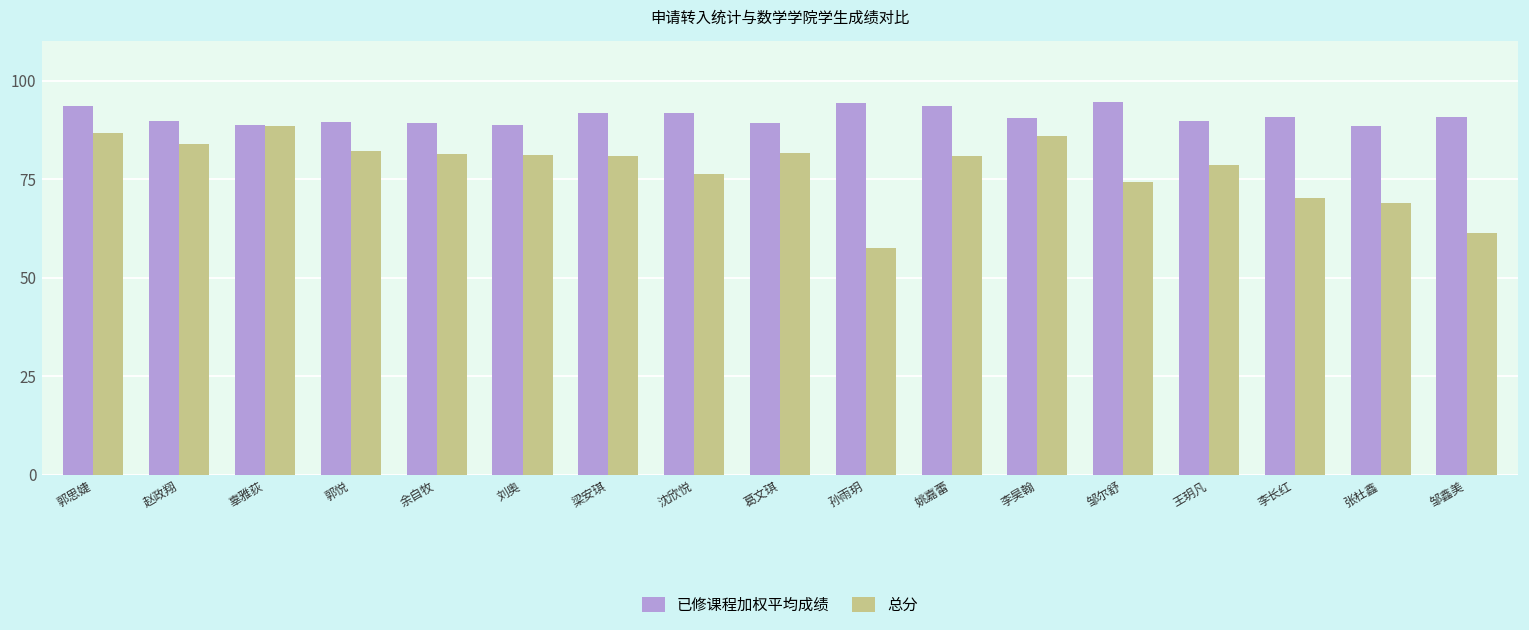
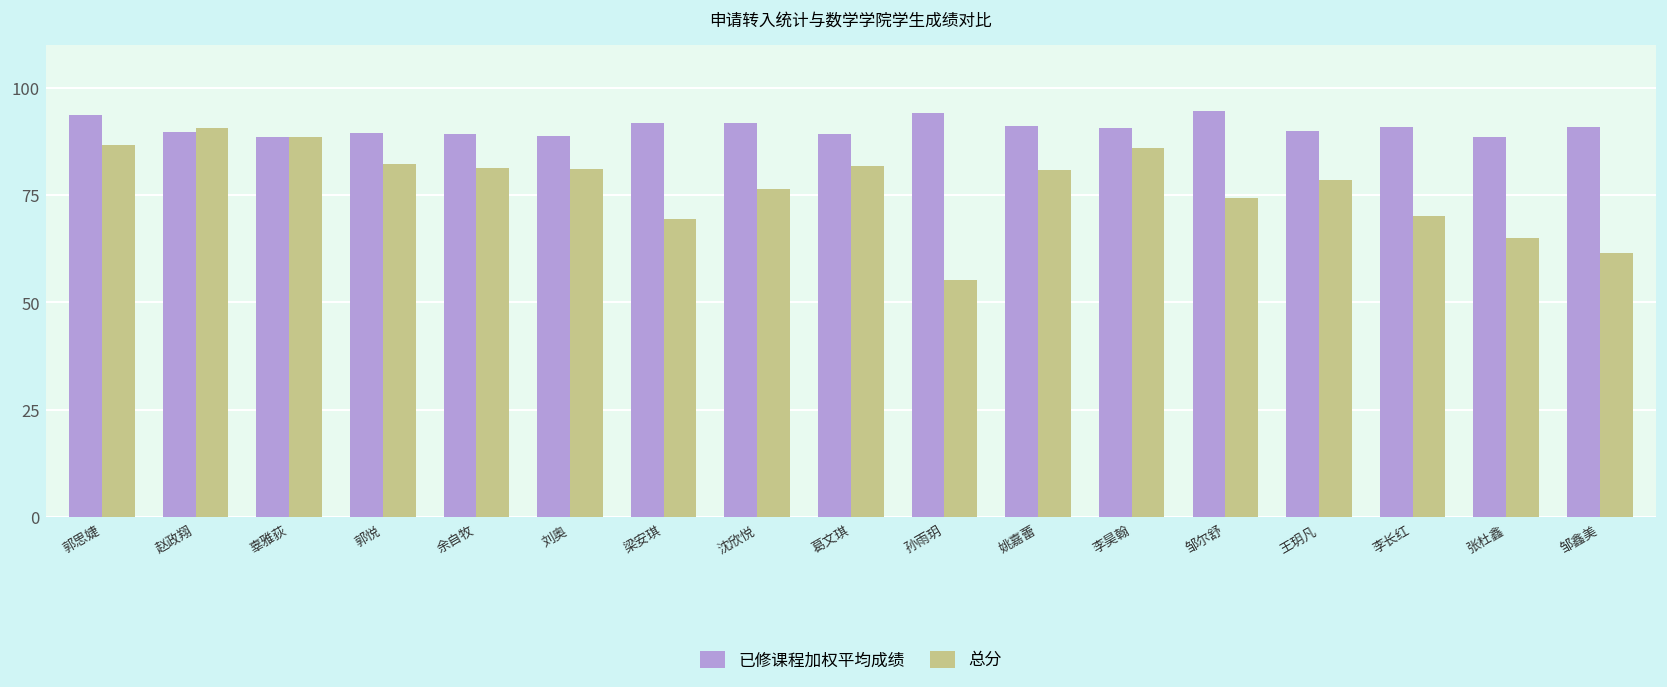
总分, 赵政翔: 84 -> 91
总分, 梁安琪: 81 -> 69
总分, 孙雨玥: 57 -> 55
已修课程加权平均成绩, 姚嘉蕾: 94 -> 91
总分, 张杜鑫: 69 -> 65
